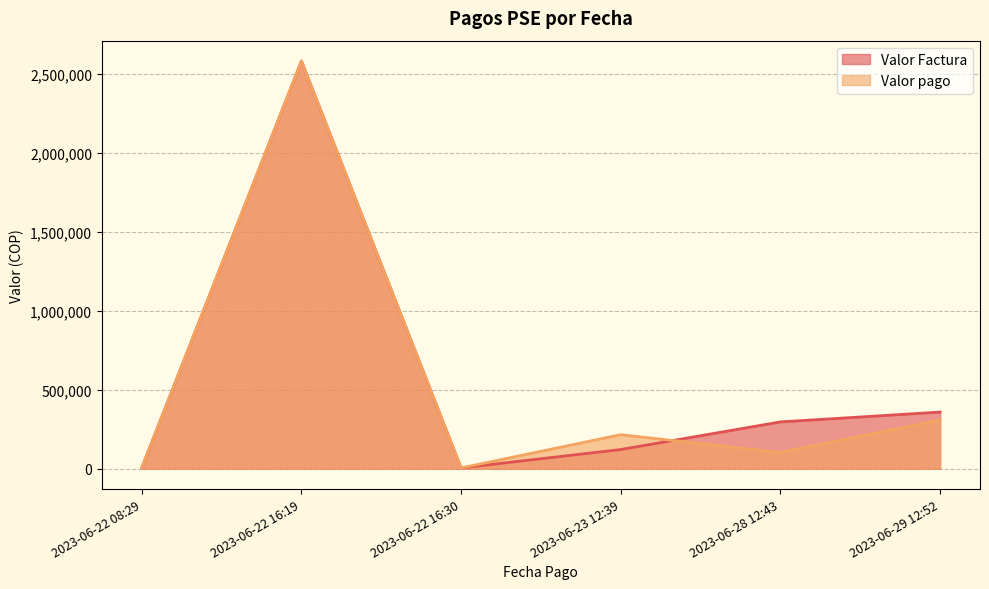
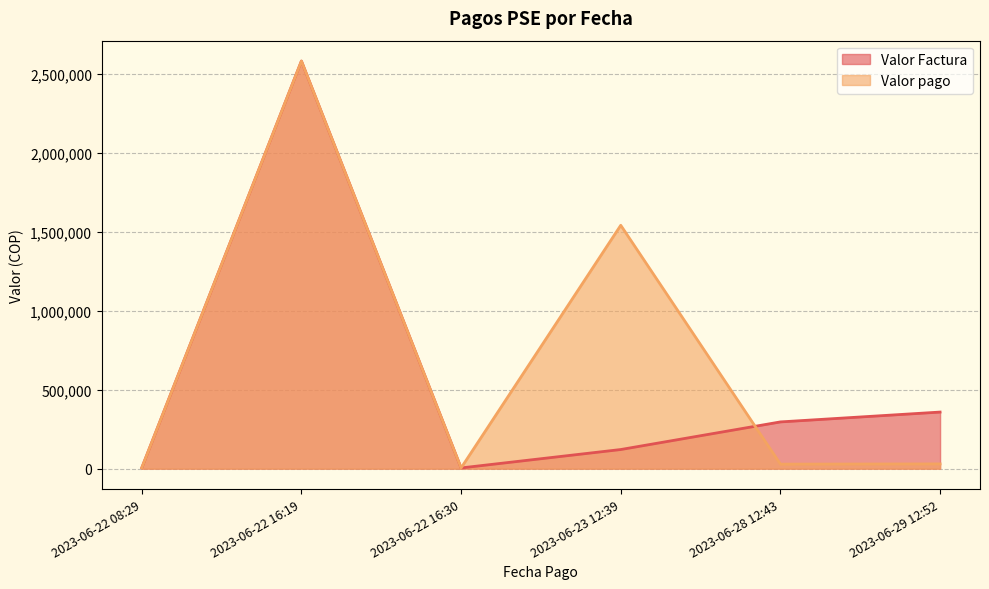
Valor pago, 2023-06-23 12:39: 210,000 -> 1,540,000
Valor pago, 2023-06-28 12:43: 100,000 -> 30,000
Valor pago, 2023-06-29 12:52: 310,000 -> 30,000
